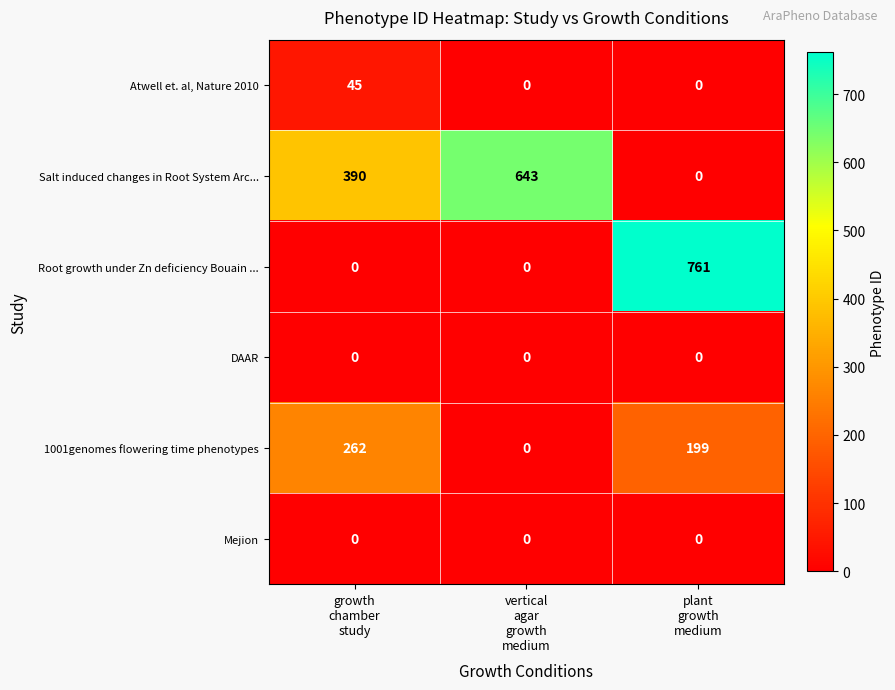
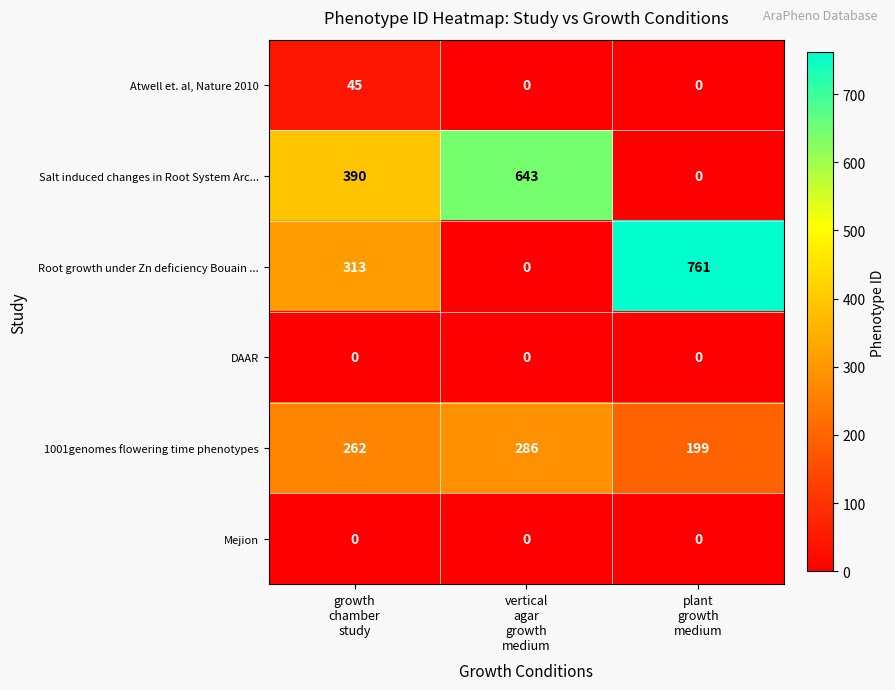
Root growth under Zn deficiency Bouain ..., growth chamber study: 0 -> 313
1001genomes flowering time phenotypes, vertical agar growth medium: 0 -> 286
